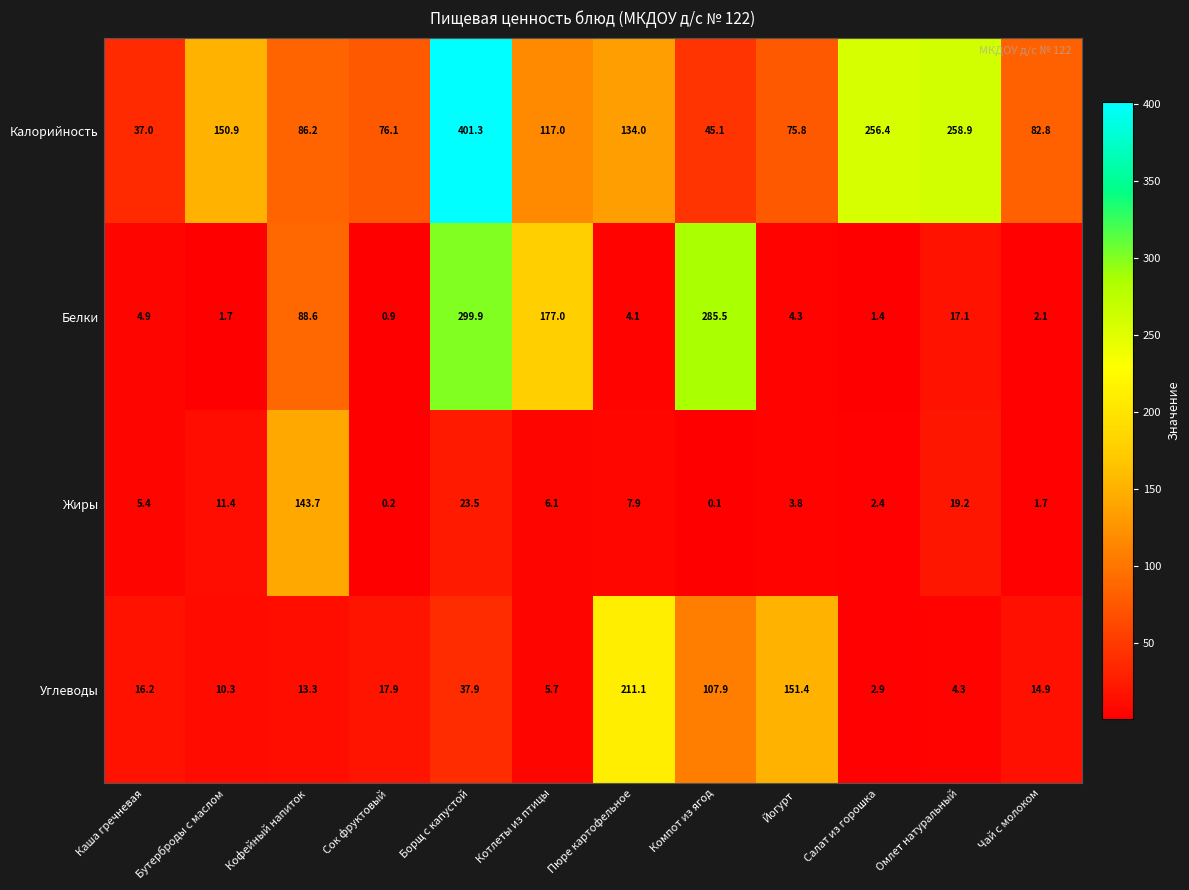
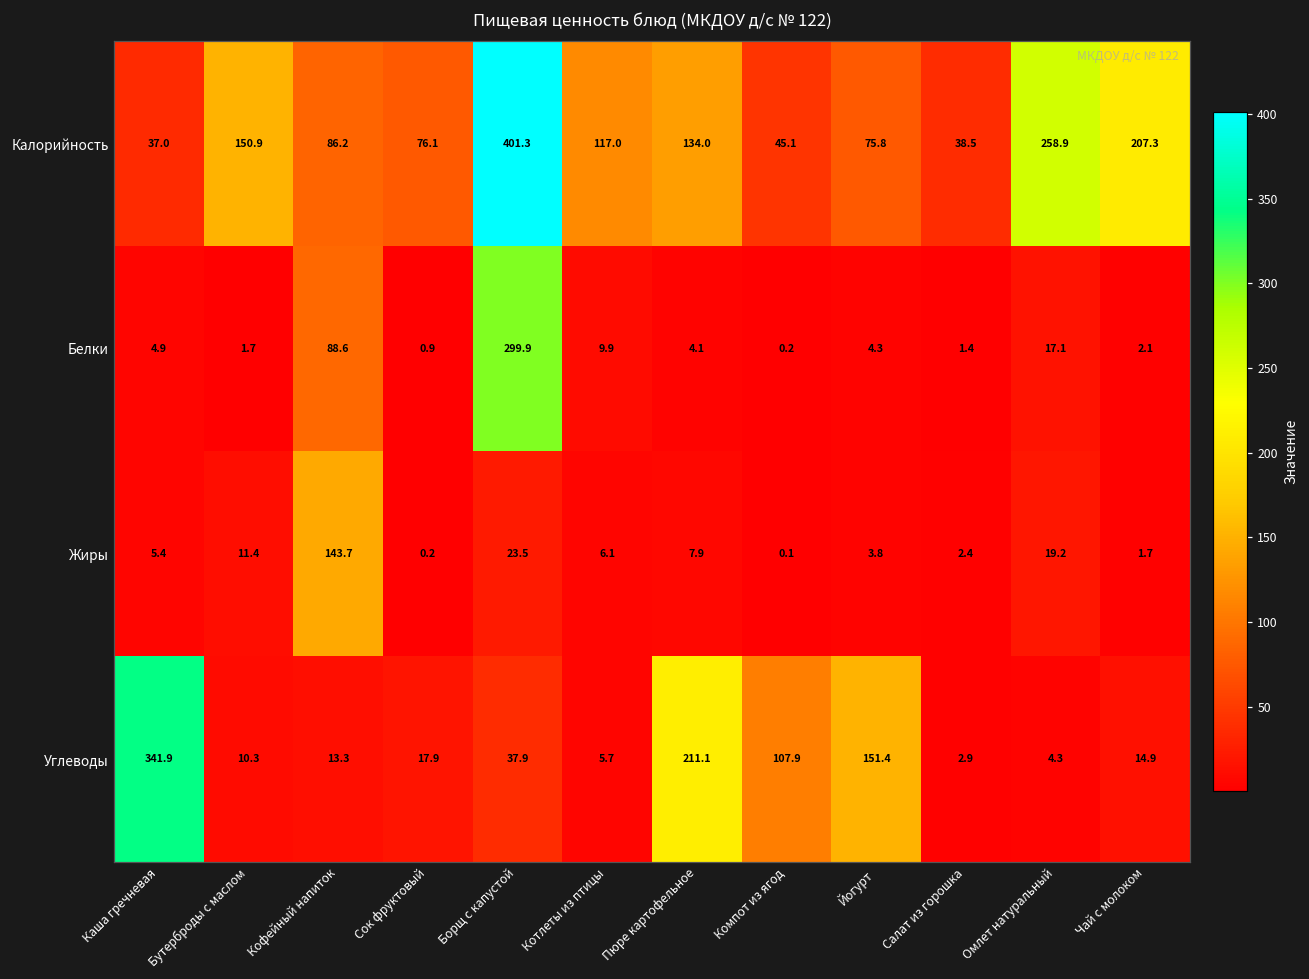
Калорийность, Салат из горошка: 256.4 -> 38.5
Калорийность, Чай с молоком: 82.8 -> 207.3
Белки, Котлеты из птицы: 177.0 -> 9.9
Белки, Компот из ягод: 285.5 -> 0.2
Углеводы, Каша гречневая: 16.2 -> 341.9
